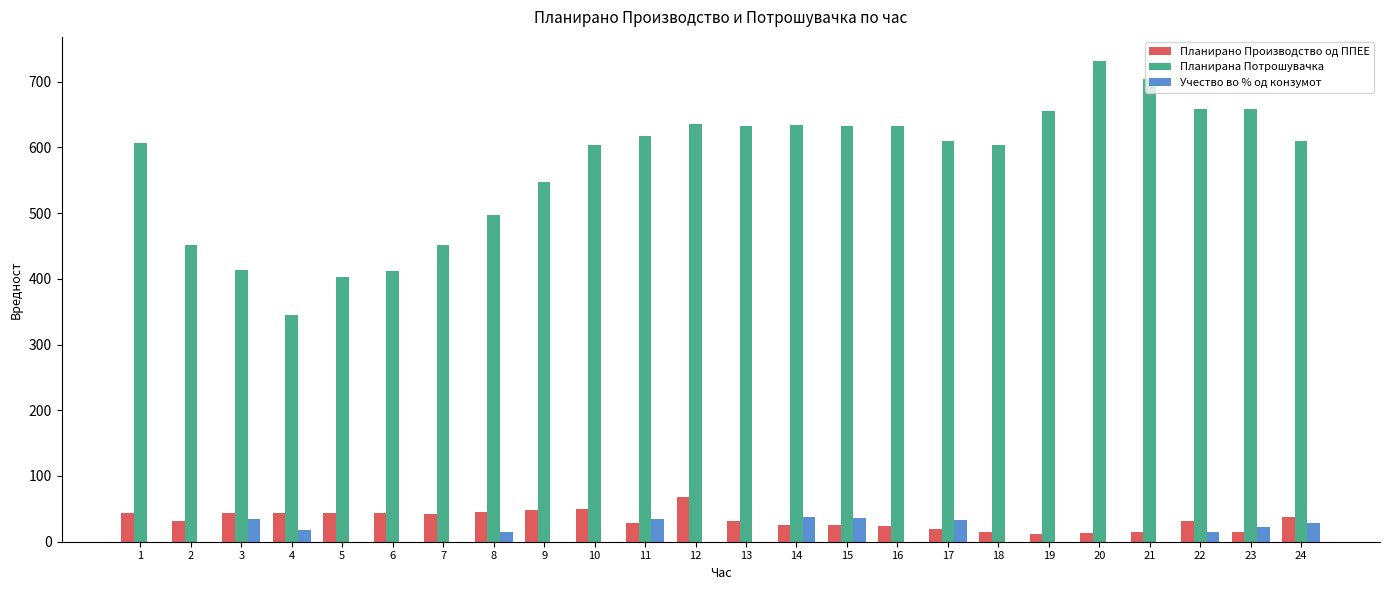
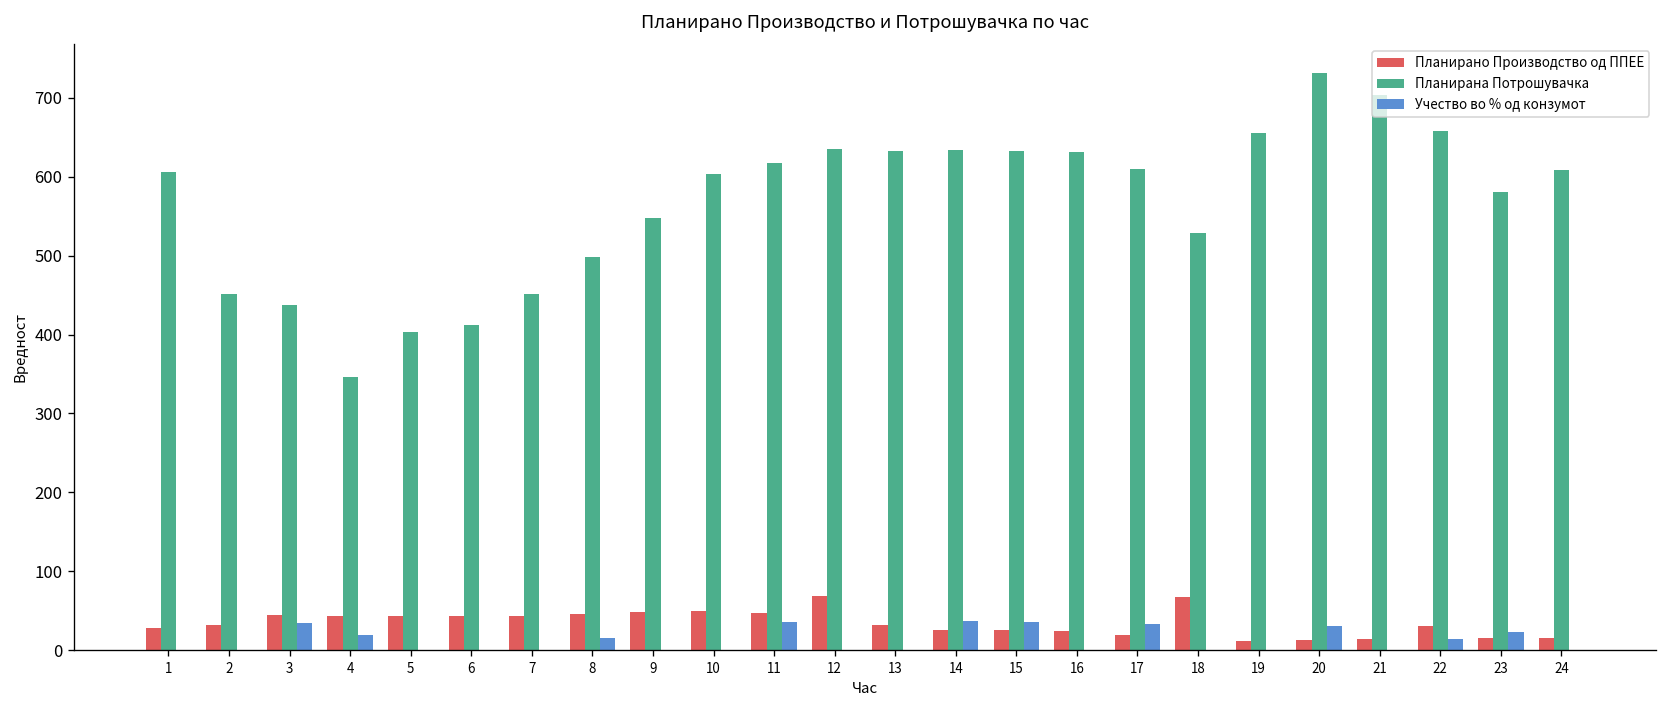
Планирано Производство од ППЕЕ, 1: 40 -> 30
Планирана Потрошувачка, 3: 410 -> 440
Планирано Производство од ППЕЕ, 11: 30 -> 50
Планирано Производство од ППЕЕ, 18: 10 -> 70
Планирана Потрошувачка, 18: 600 -> 530
Учество во % од конзумот, 20: 0 -> 30
Планирана Потрошувачка, 23: 660 -> 580
Планирано Производство од ППЕЕ, 24: 40 -> 10
Учество во % од конзумот, 24: 30 -> 0
